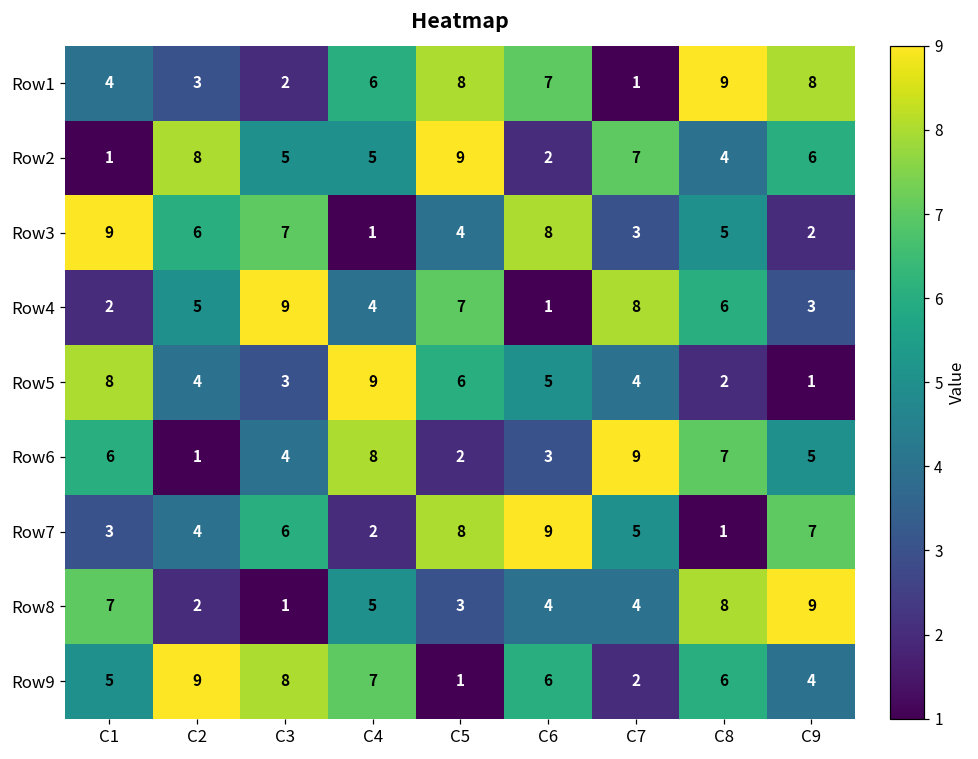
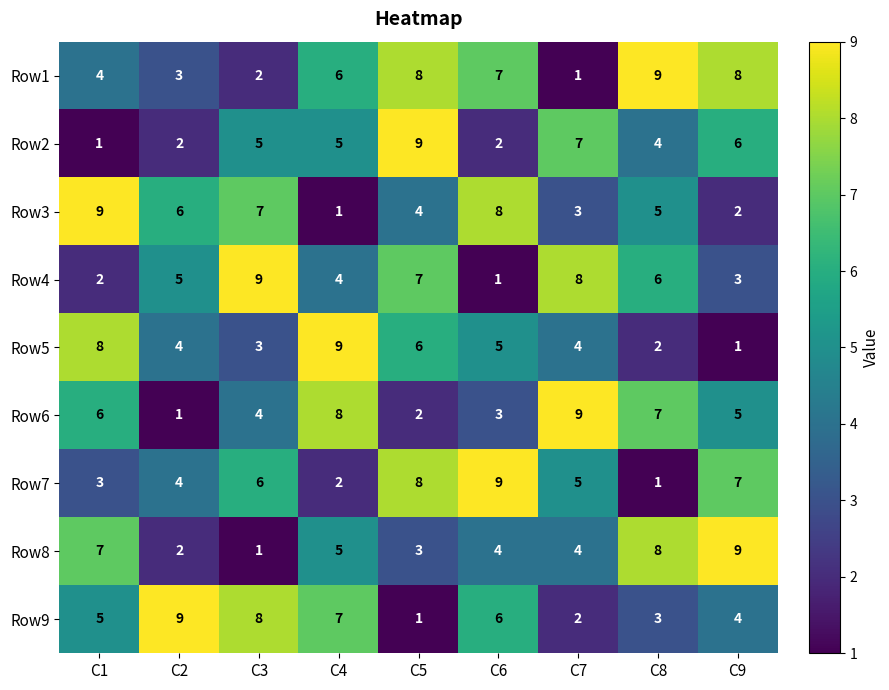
Row2, C2: 8 -> 2
Row9, C8: 6 -> 3
